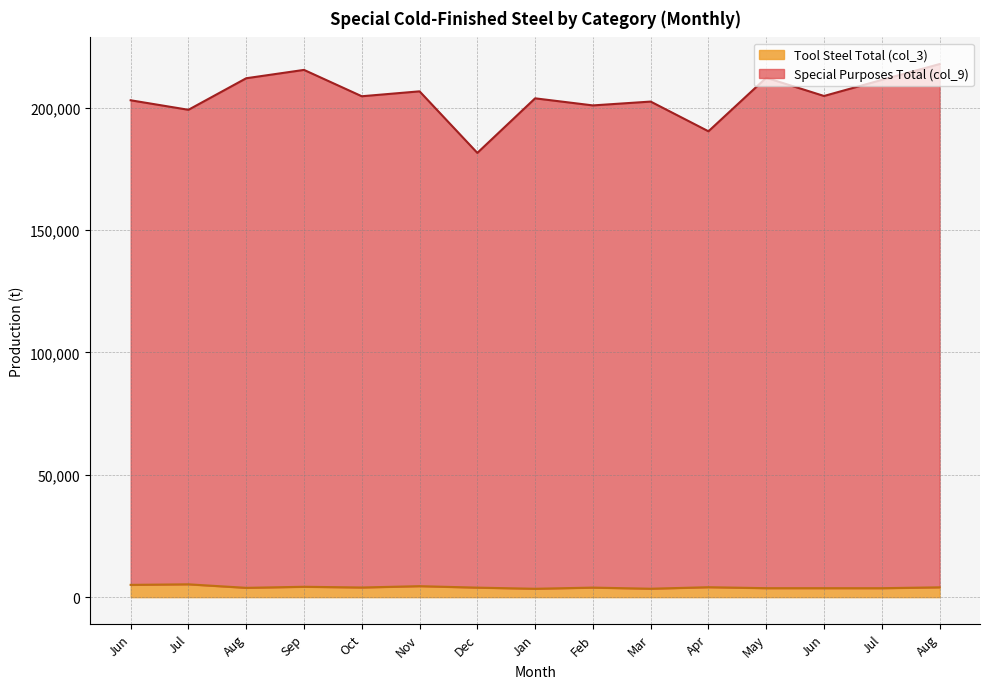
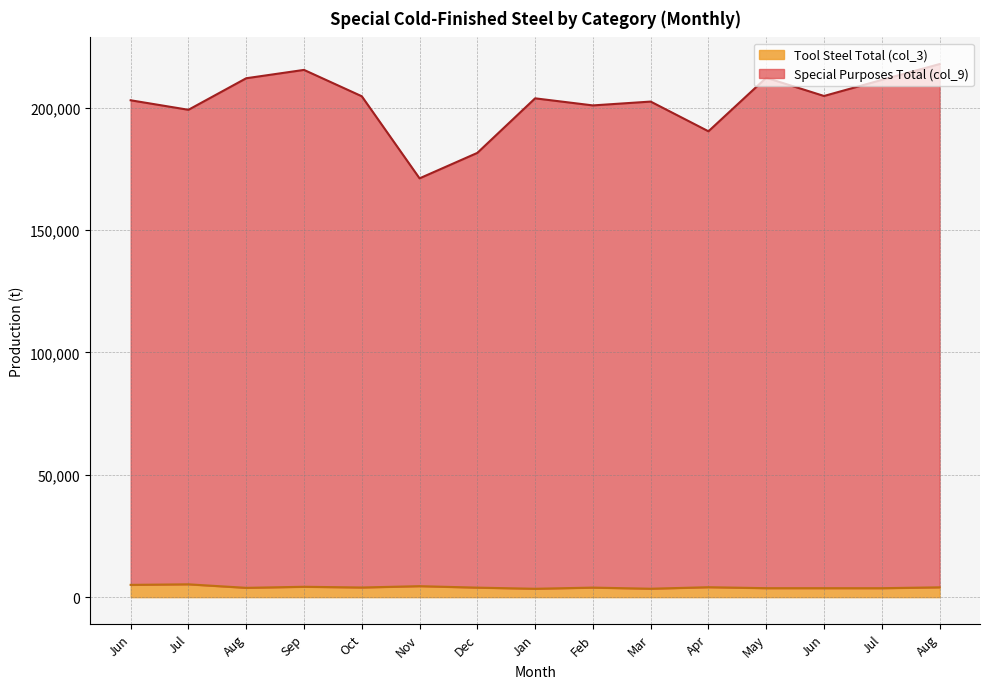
Special Purposes Total (col_9), Nov: 202,000 -> 167,000
